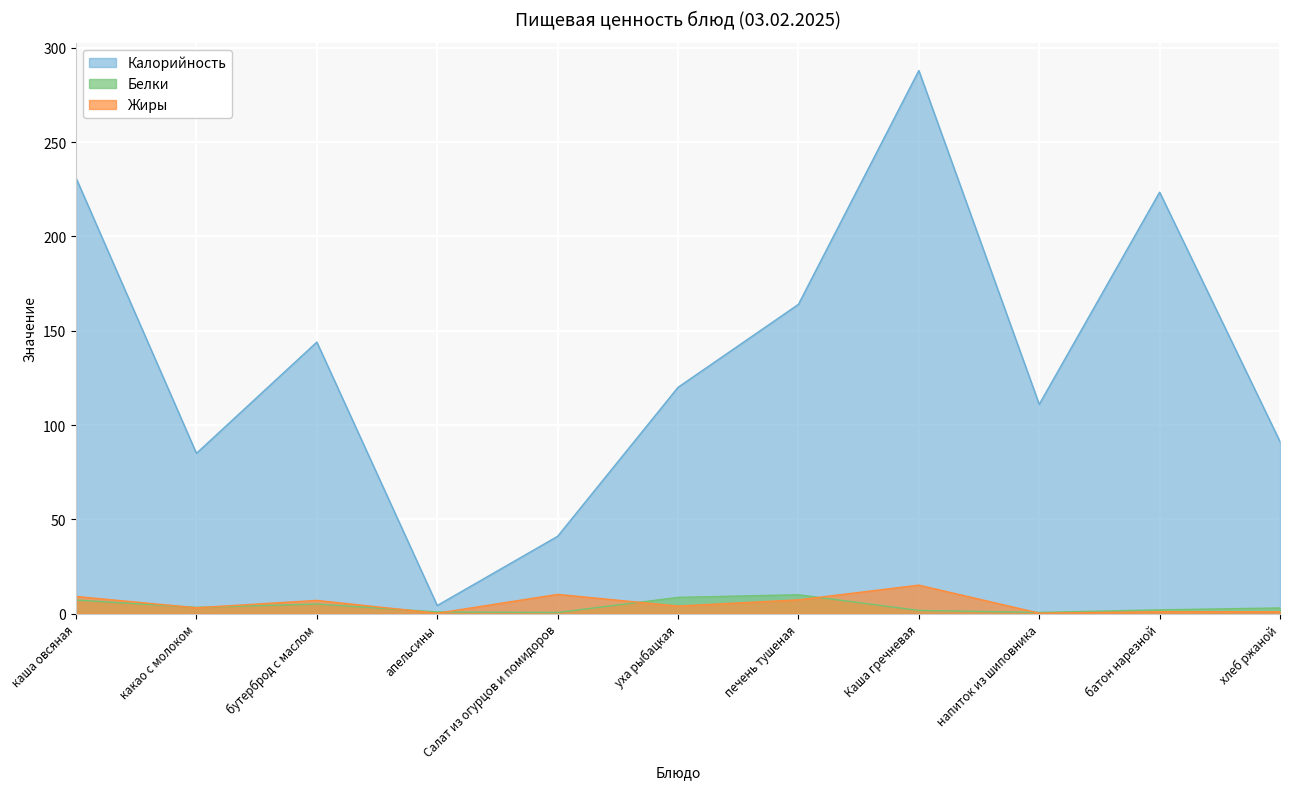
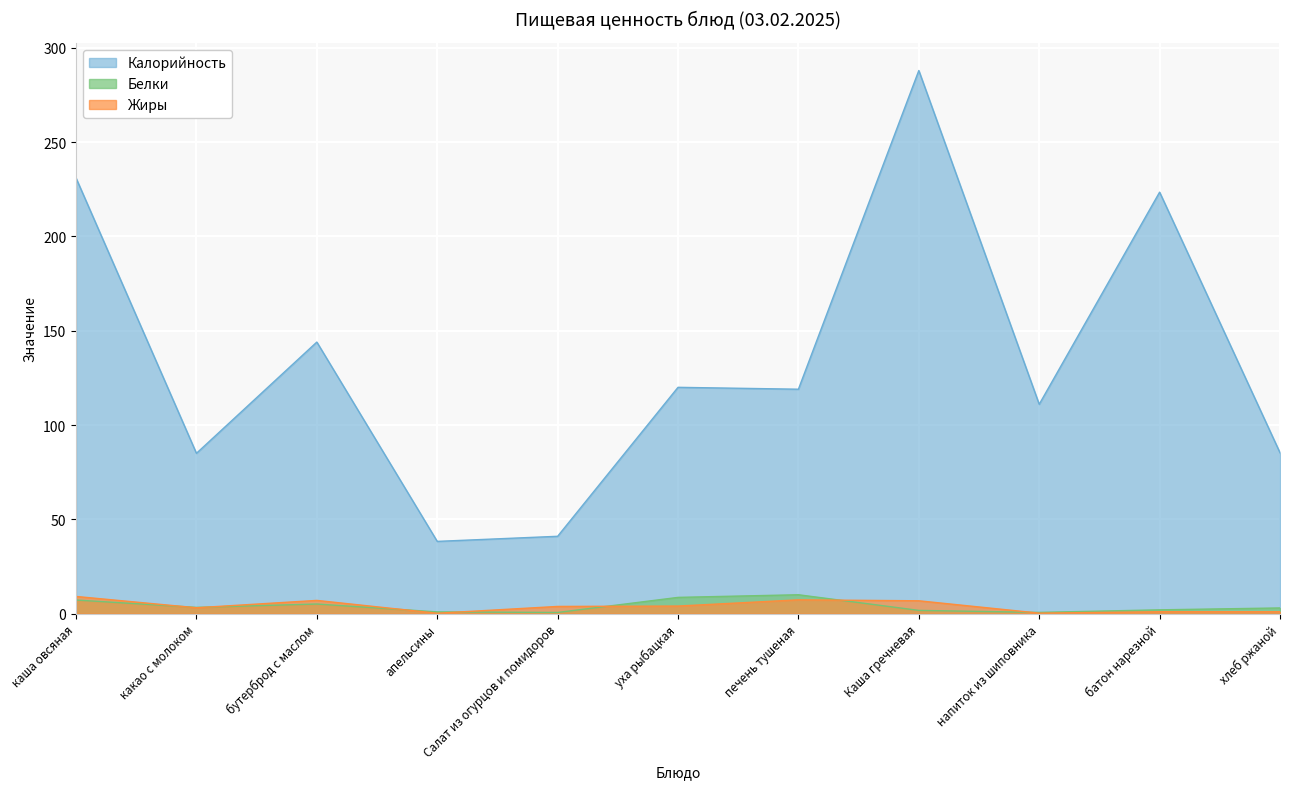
Калорийность, апельсины: 4 -> 38
Жиры, Салат из огурцов и помидоров: 10 -> 4
Калорийность, печень тушеная: 164 -> 119
Жиры, Каша гречневая: 15 -> 7
Калорийность, хлеб ржаной: 91 -> 85
